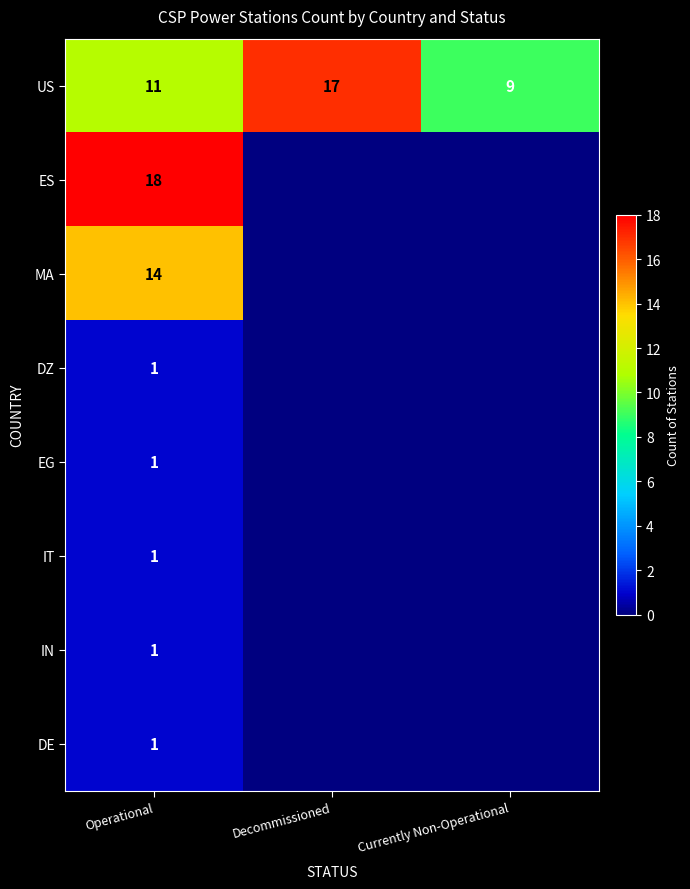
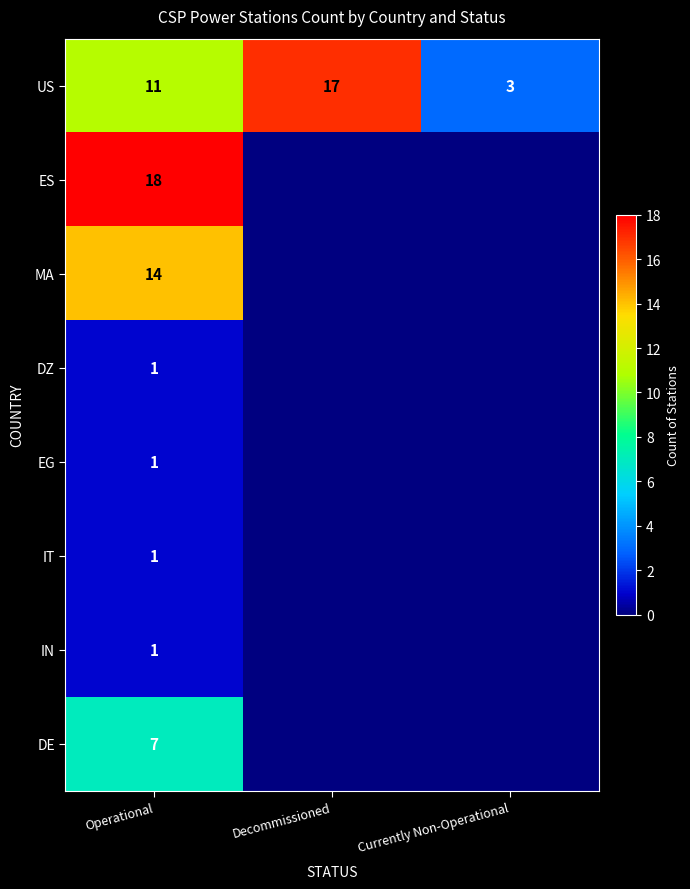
US, Currently Non-Operational: 9 -> 3
DE, Operational: 1 -> 7
